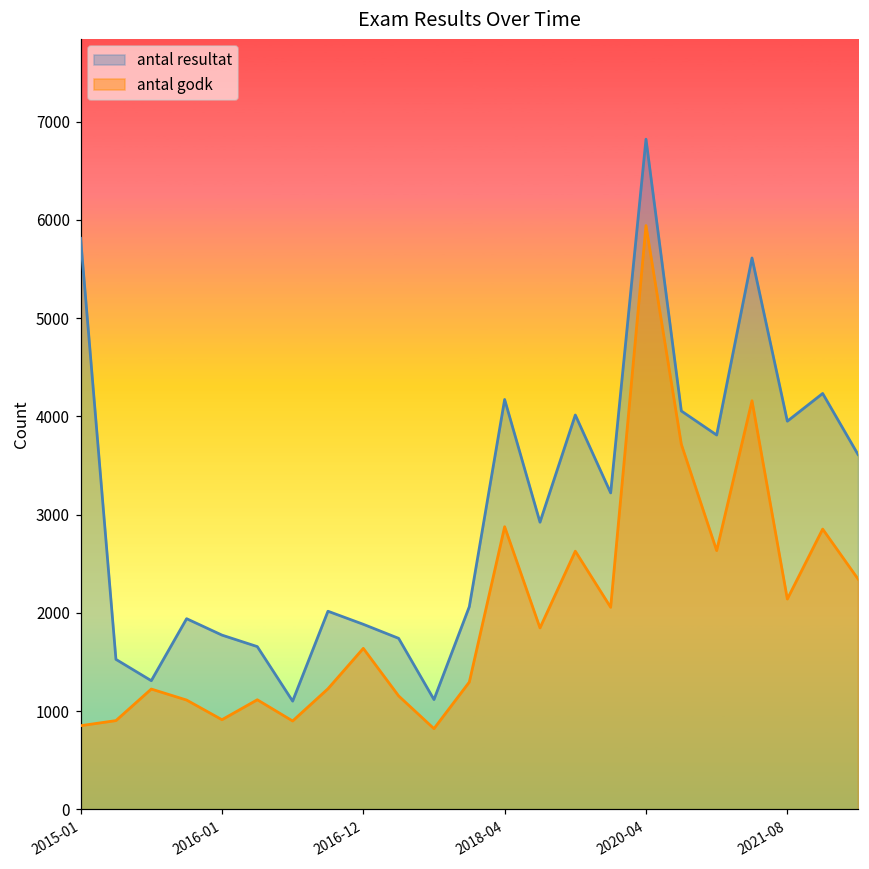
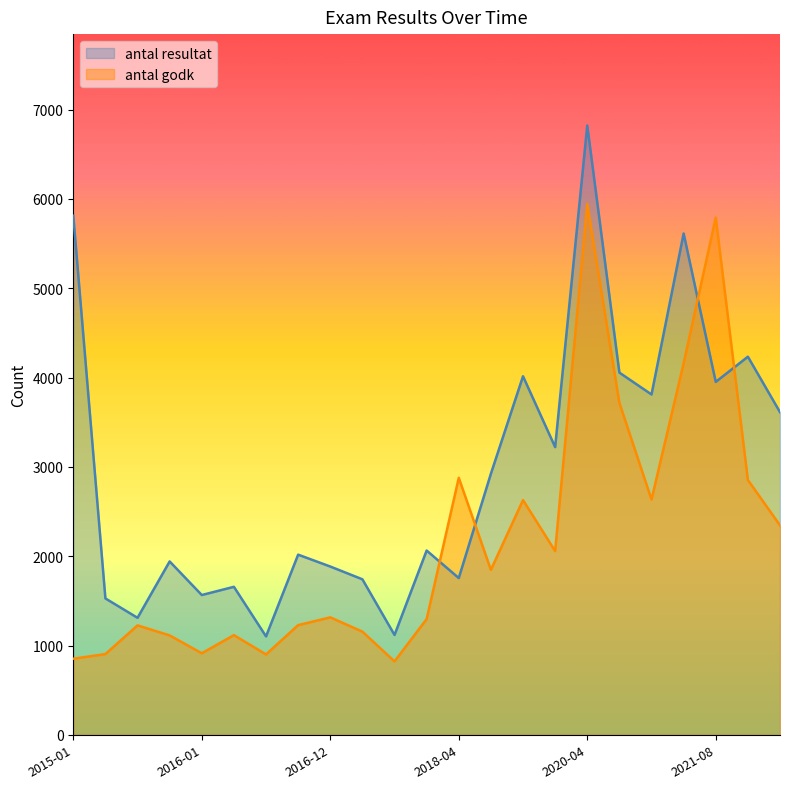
antal resultat, 2016-01: 1800 -> 1600
antal godk, 2016-12: 1600 -> 1300
antal resultat, 2018-04: 4200 -> 1800
antal godk, 2021-08: 2100 -> 5800
